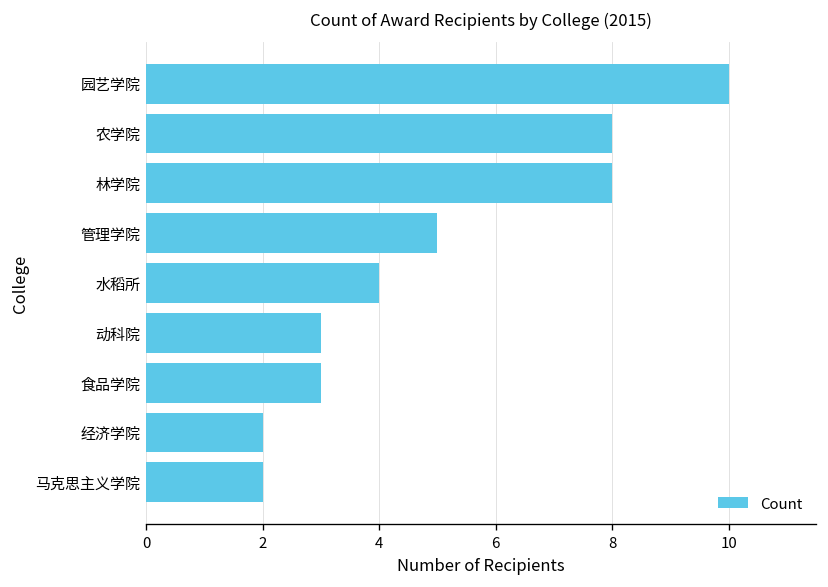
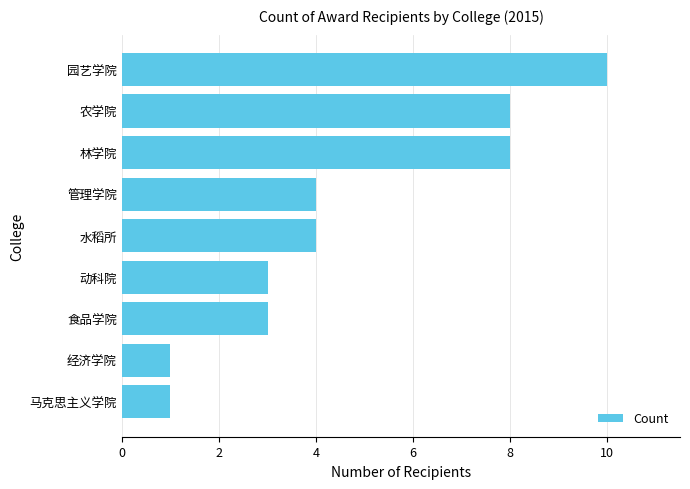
管理学院: 5 -> 4
经济学院: 2 -> 1
马克思主义学院: 2 -> 1
